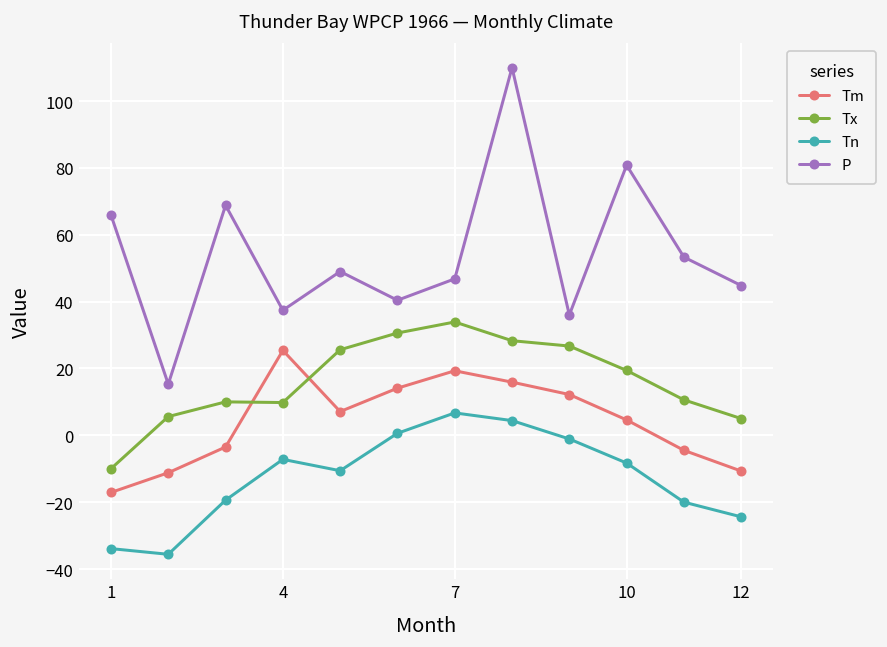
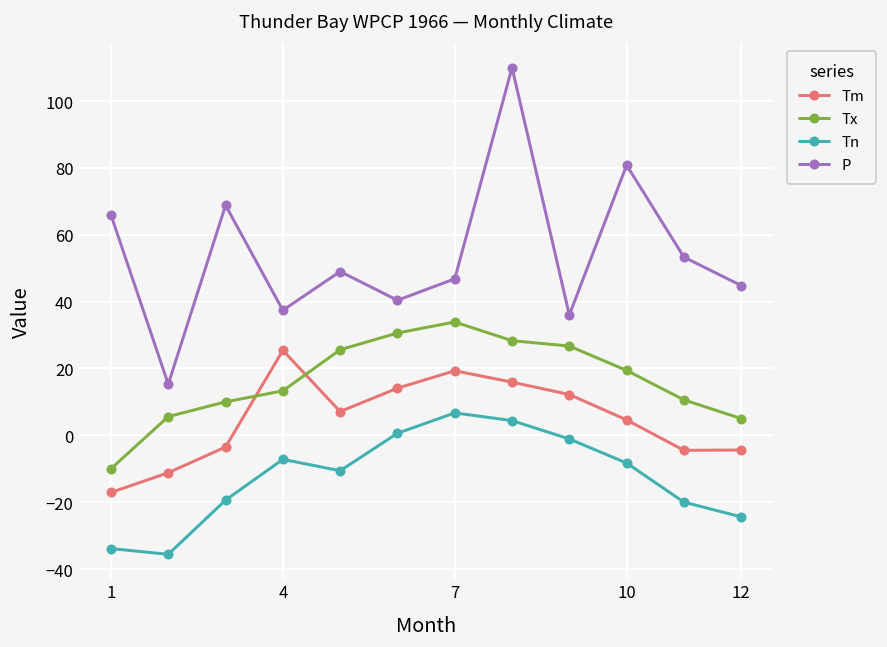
Tx, 4: 10 -> 13
Tm, 12: -11 -> -4
